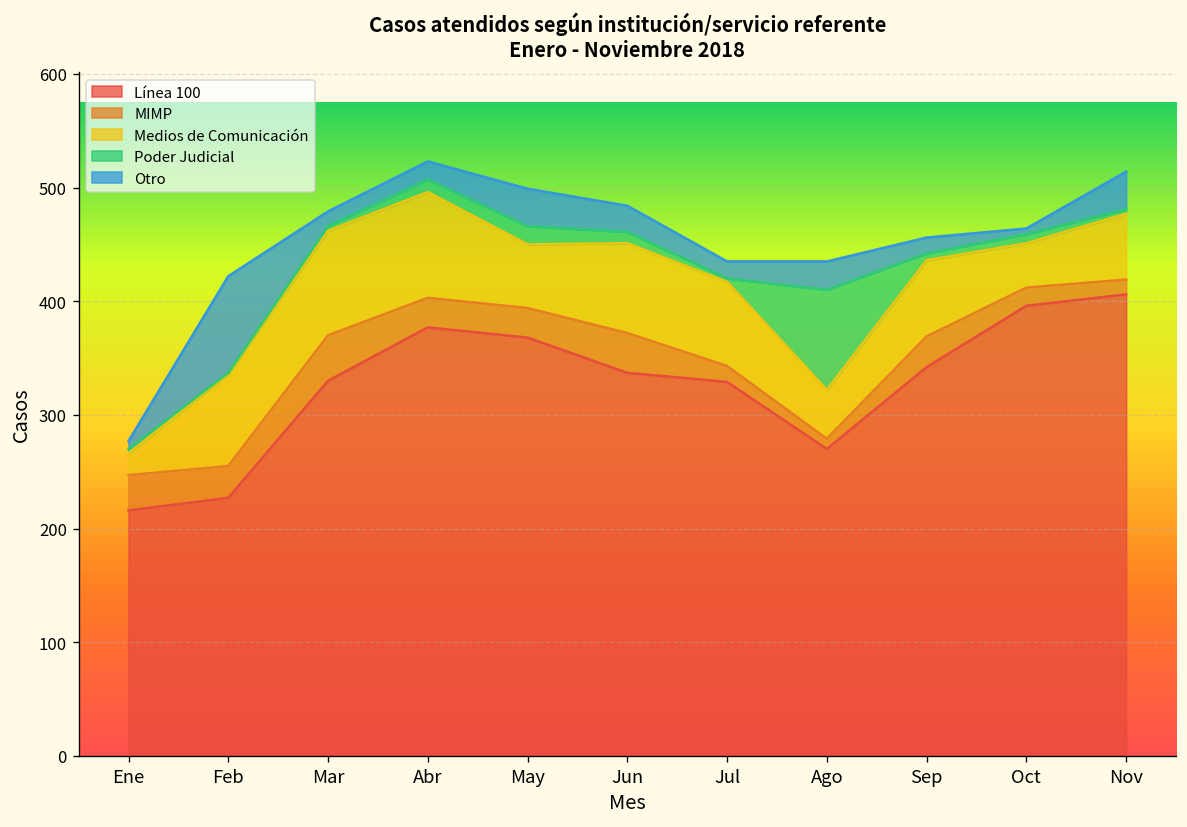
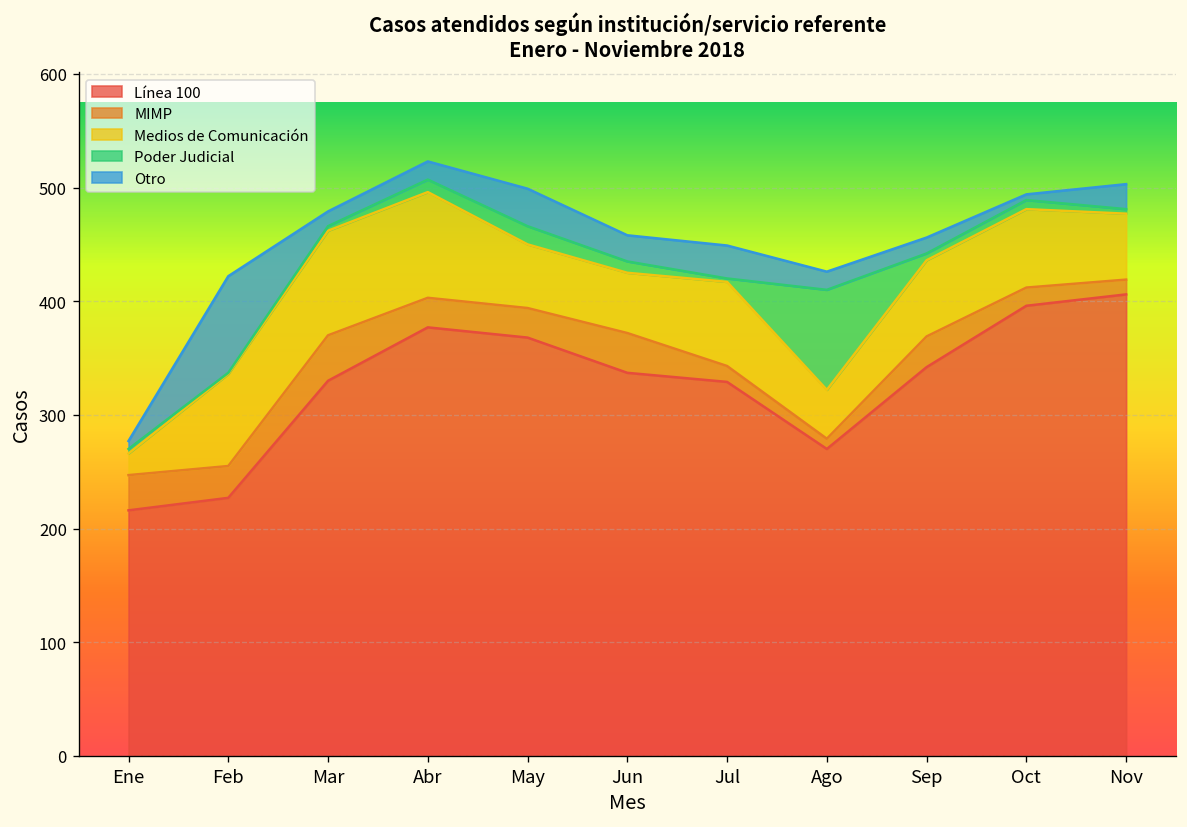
Medios de Comunicación, Jun: 80 -> 50
Otro, Jul: 20 -> 30
Otro, Ago: 30 -> 20
Medios de Comunicación, Oct: 40 -> 70
Otro, Nov: 30 -> 20
